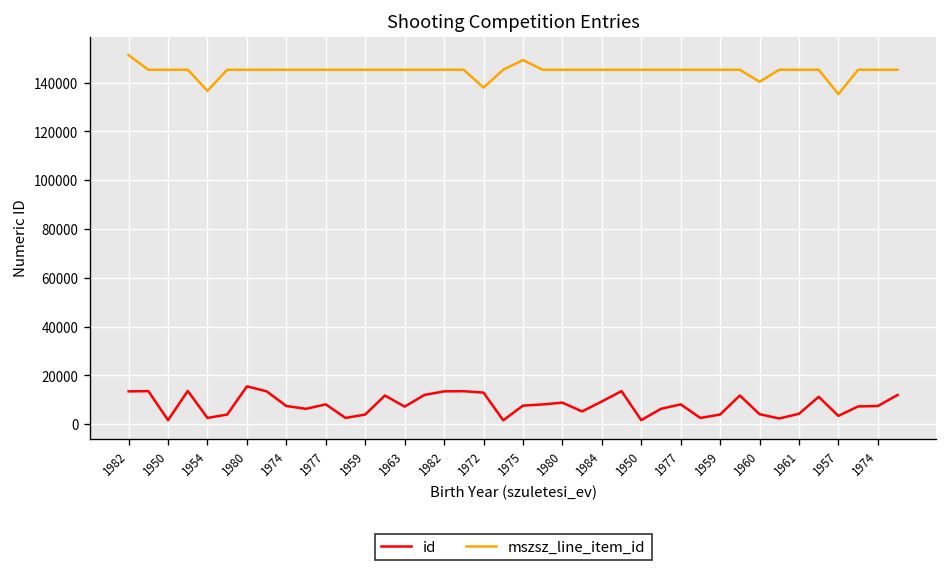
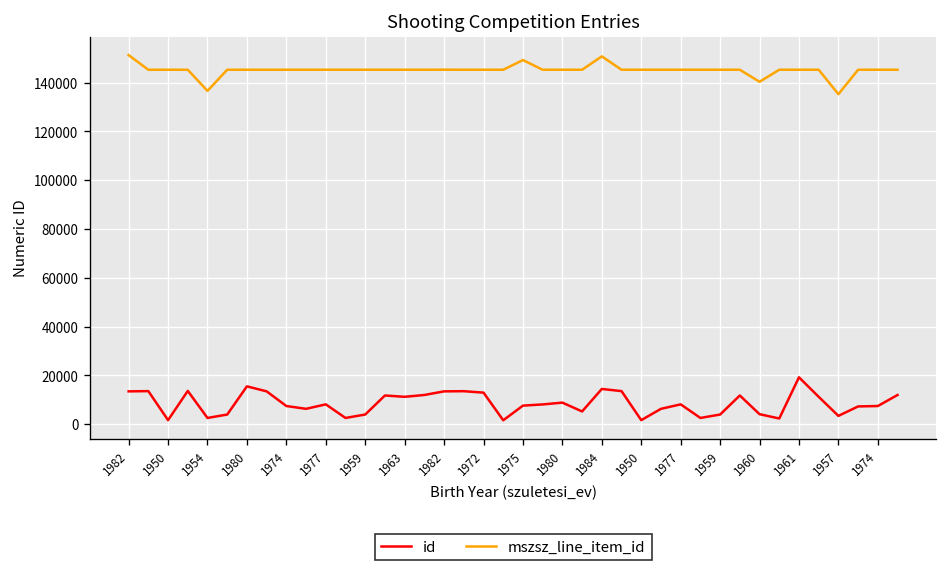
id, 1963: 7000 -> 11000
mszsz_line_item_id, 1972: 138000 -> 145000
id, 1984: 9000 -> 14000
mszsz_line_item_id, 1984: 145000 -> 151000
id, 1961: 4000 -> 19000
